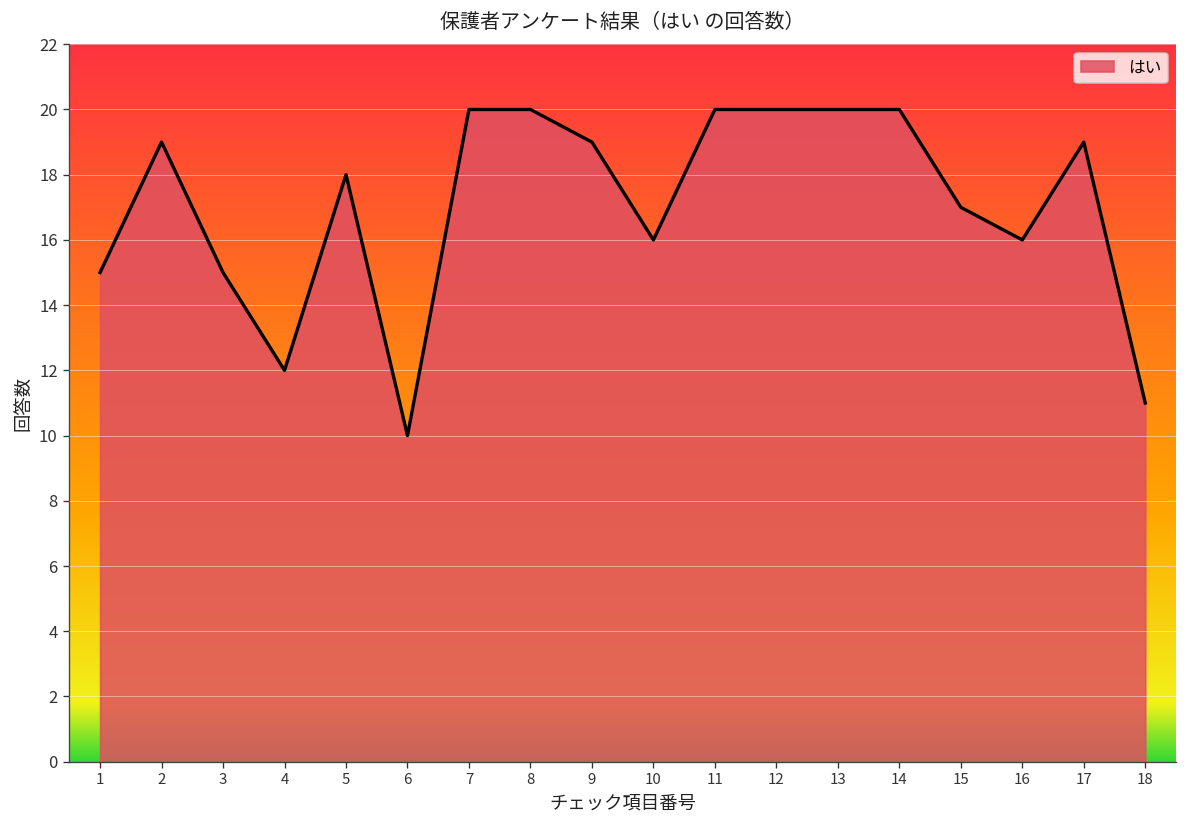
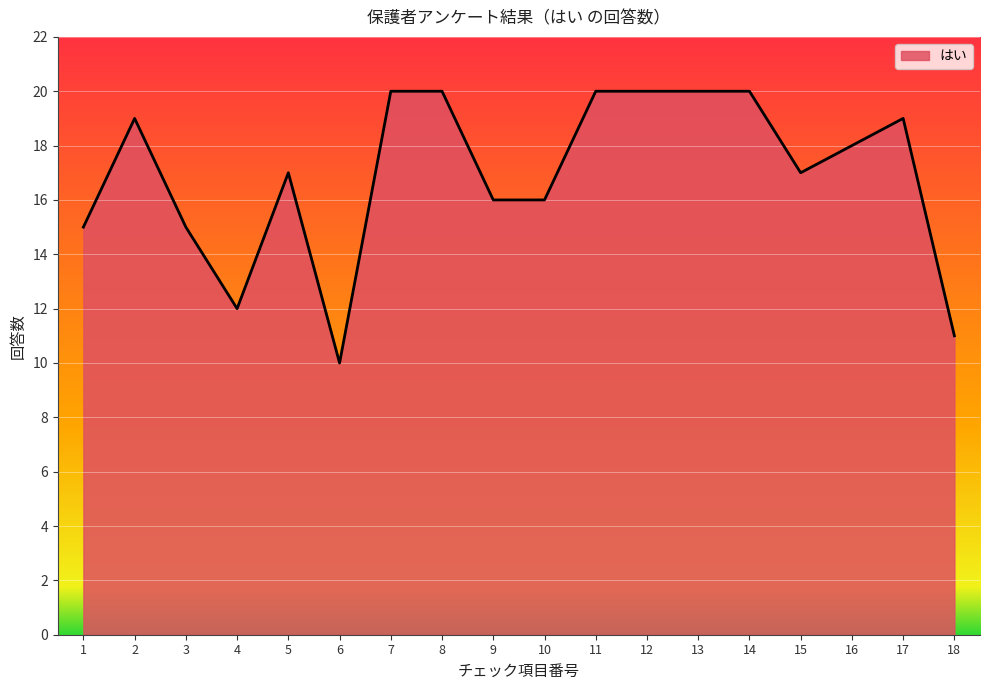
5: 18 -> 17
9: 19 -> 16
16: 16 -> 18
